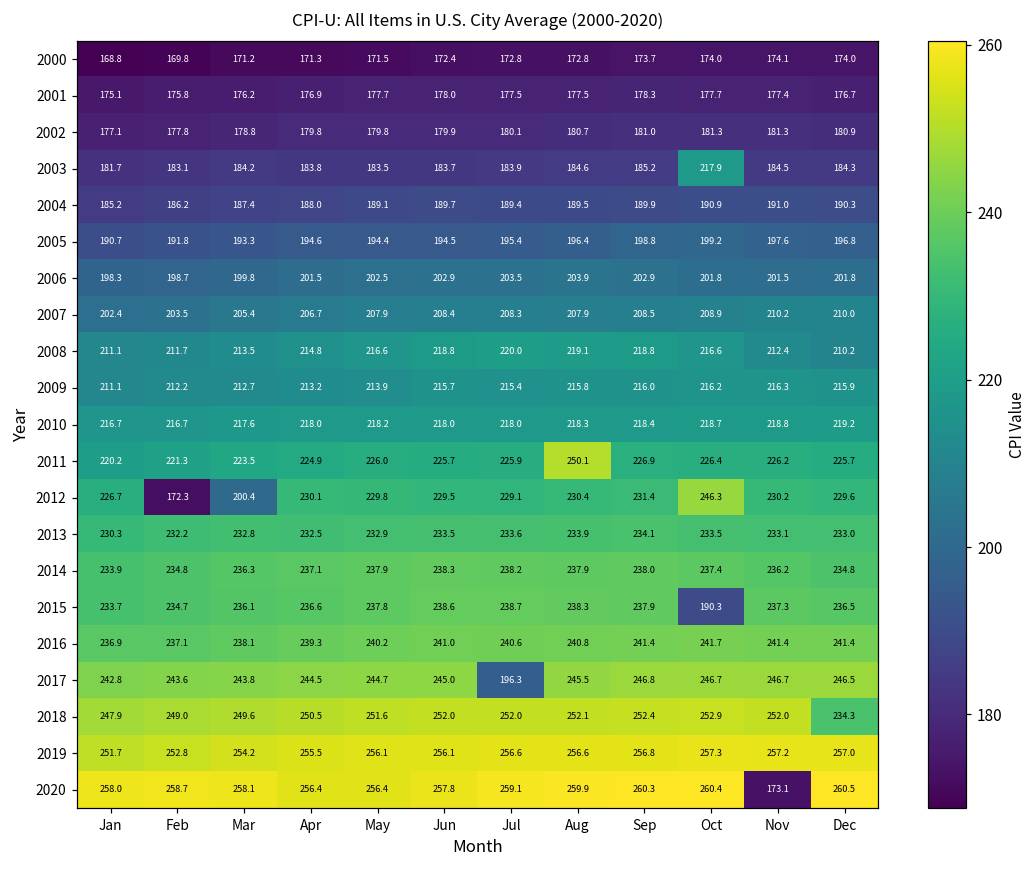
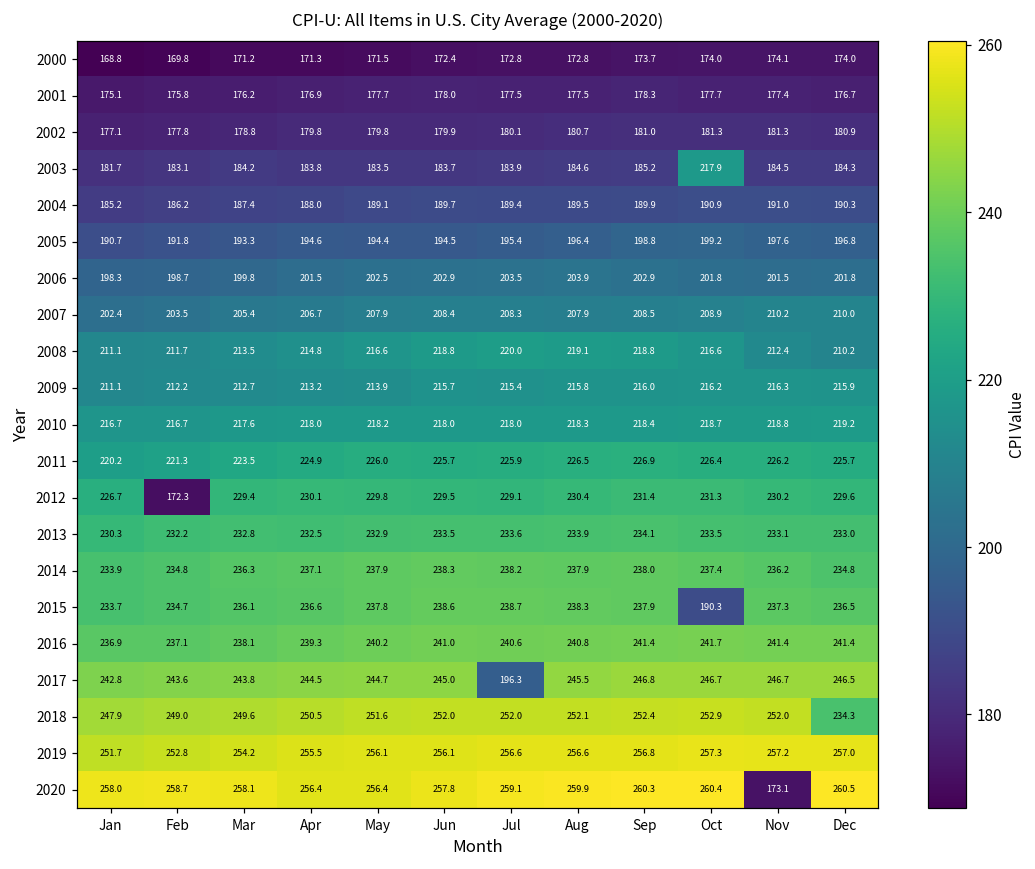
2011, Aug: 250.1 -> 226.5
2012, Mar: 200.4 -> 229.4
2012, Oct: 246.3 -> 231.3
